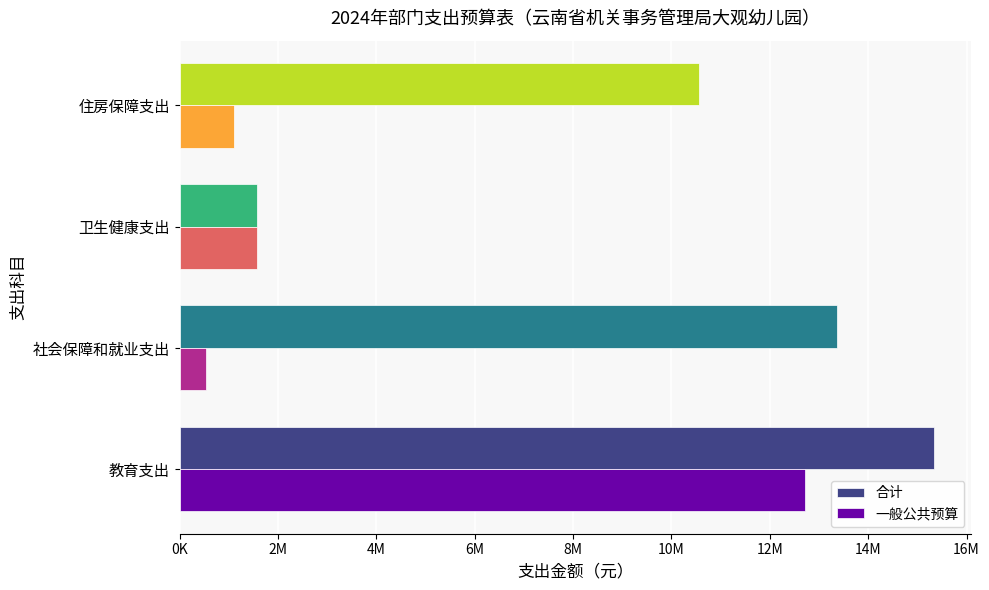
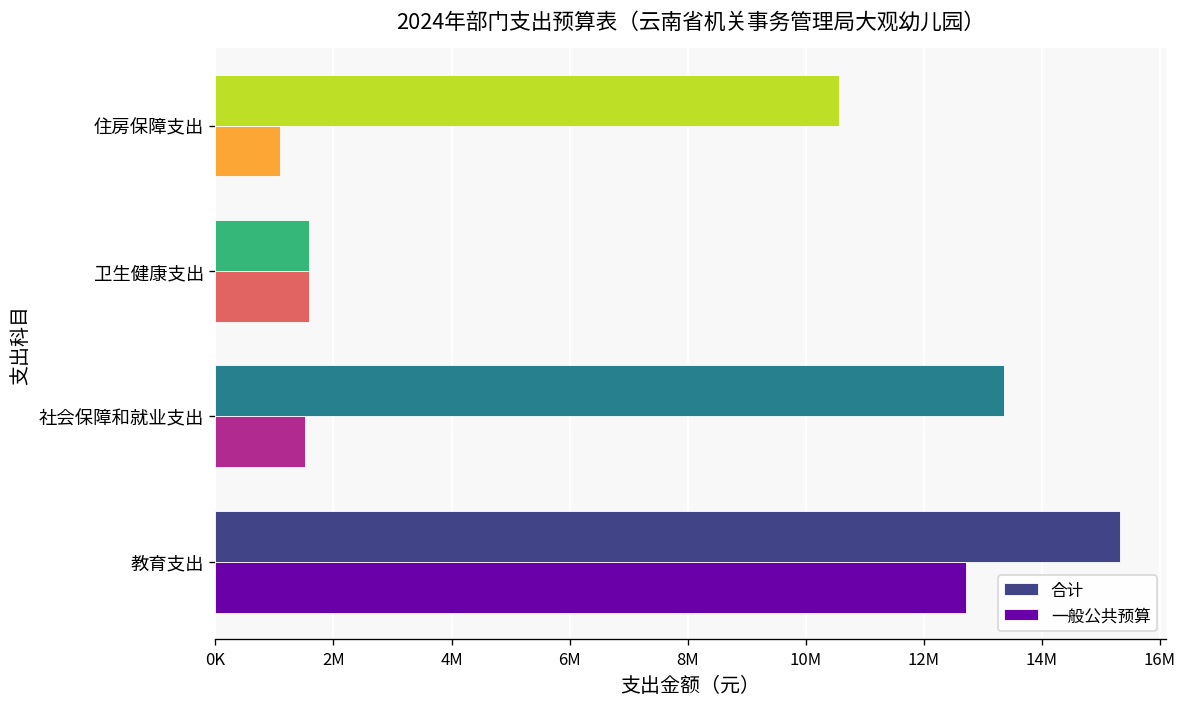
一般公共预算, 社会保障和就业支出: 500000 -> 1500000
